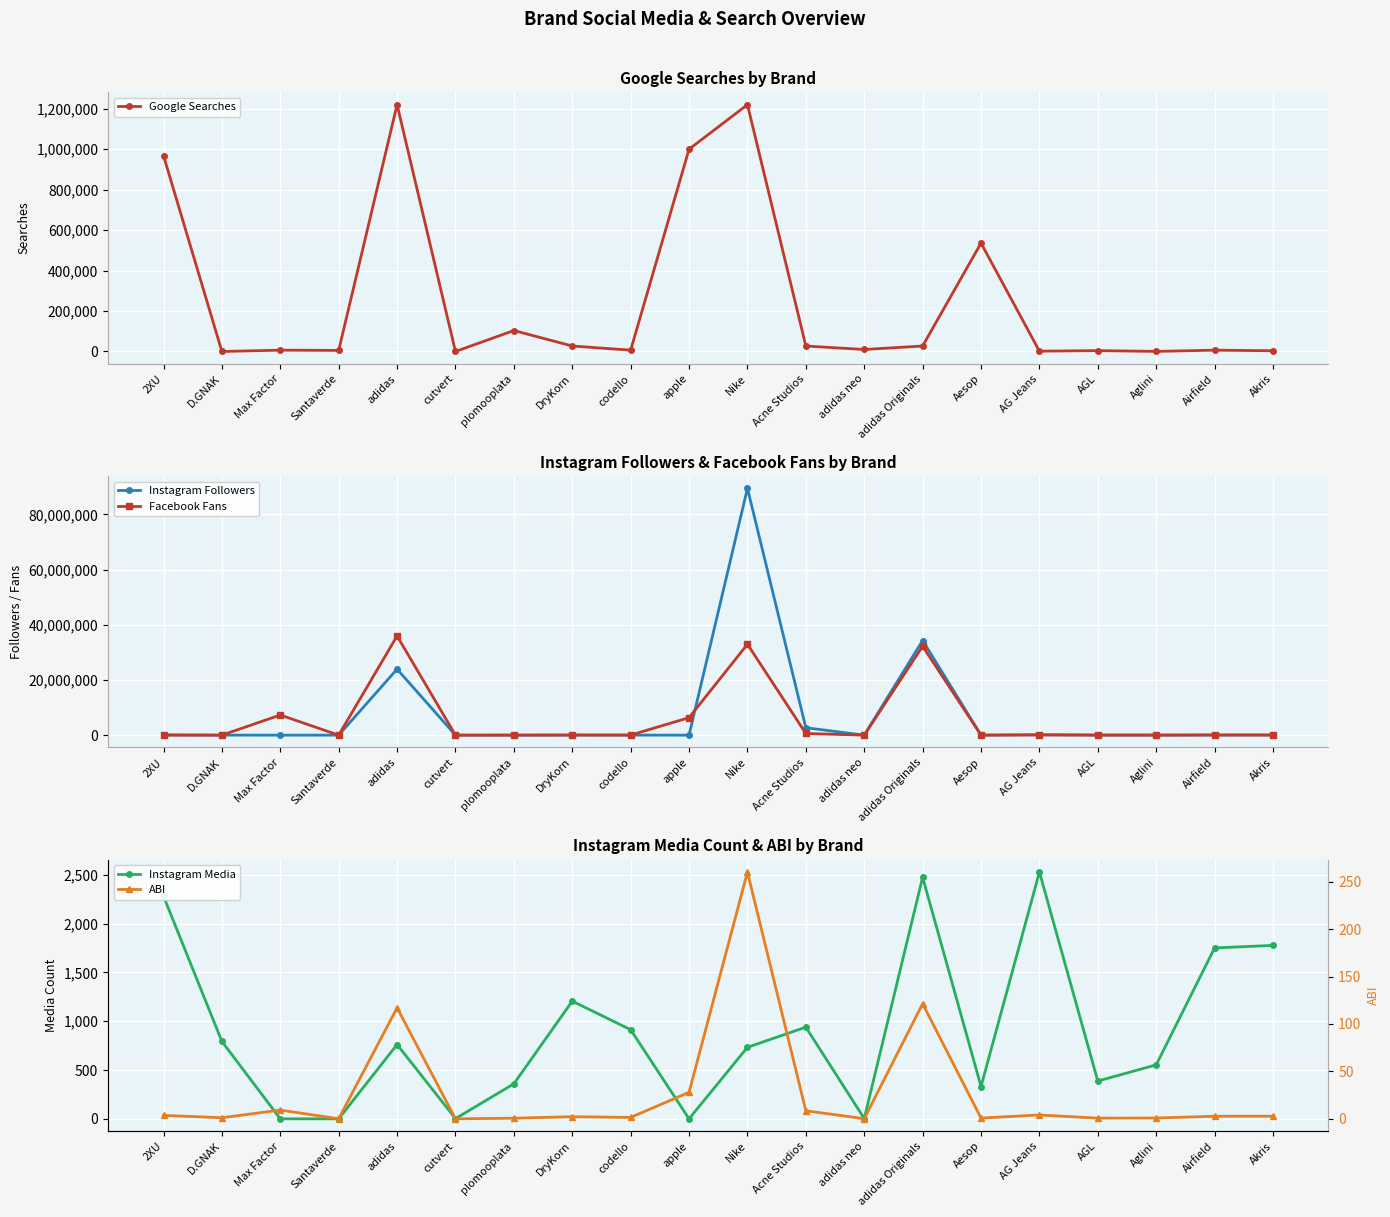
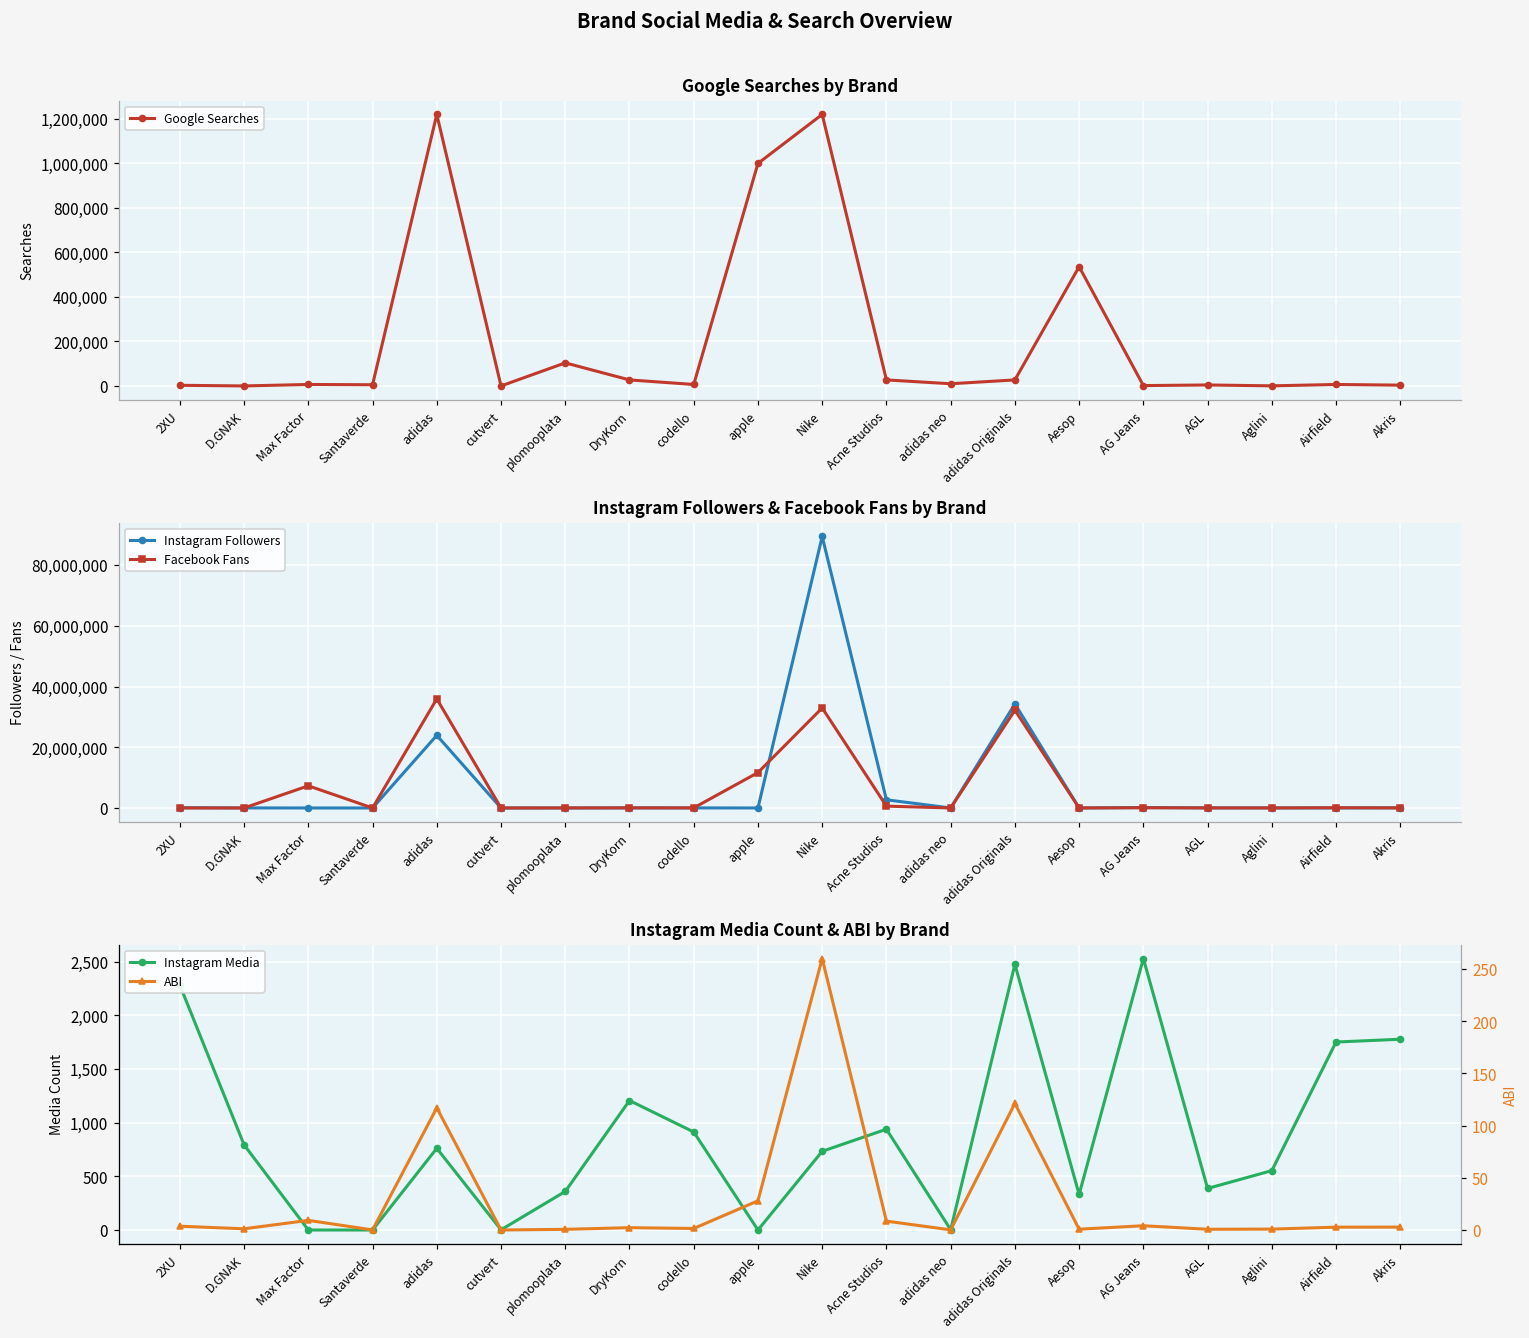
Google Searches by Brand, 2XU: 970,000 -> 0
Instagram Followers & Facebook Fans by Brand, Facebook Fans, apple: 6,000,000 -> 12,000,000
